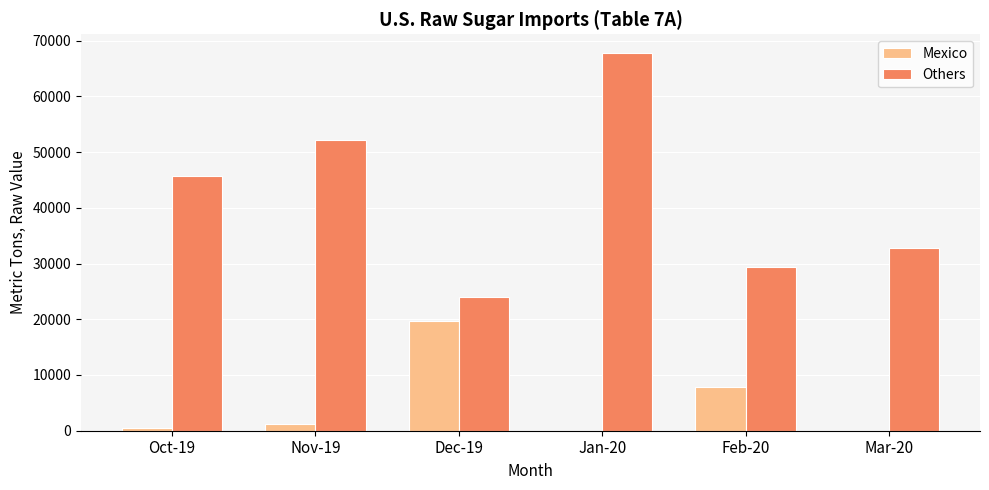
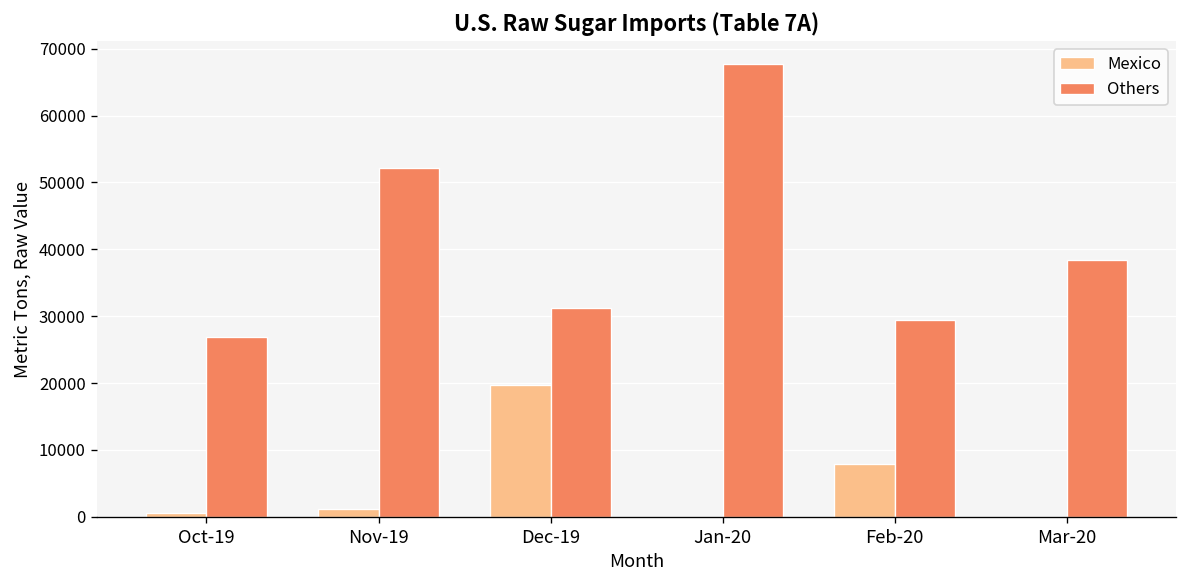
Others, Oct-19: 46000 -> 27000
Others, Dec-19: 24000 -> 31000
Others, Mar-20: 33000 -> 38000
